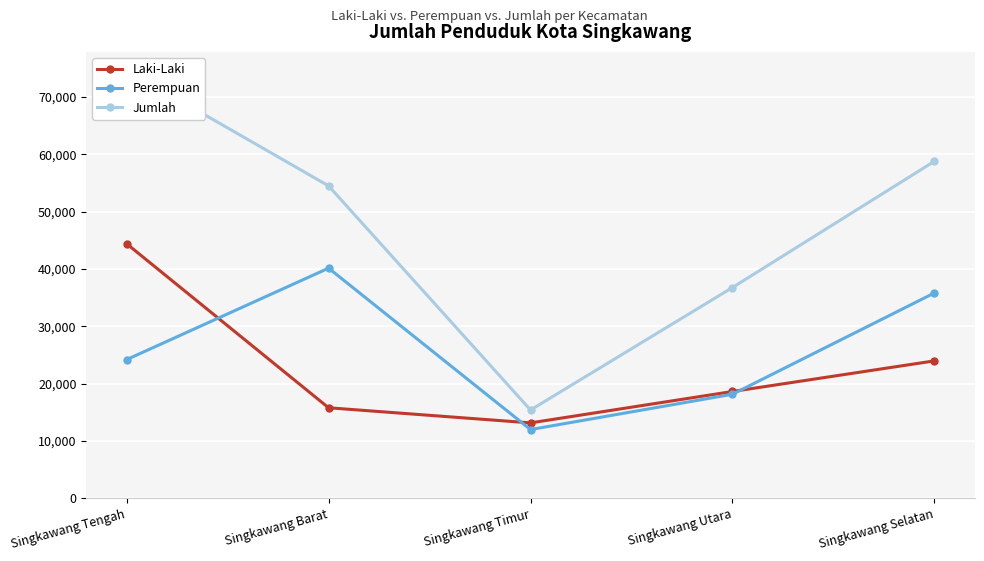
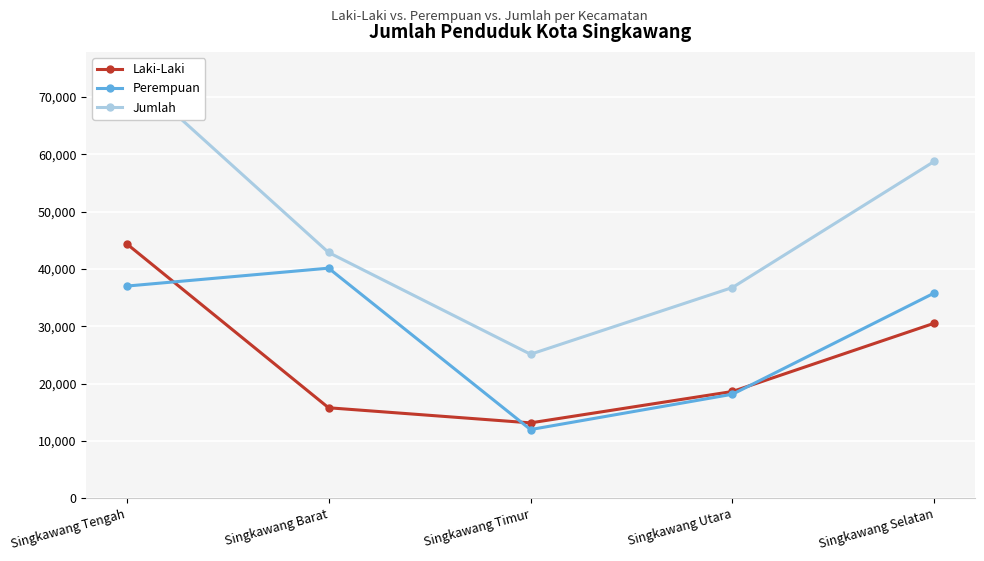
Perempuan, Singkawang Tengah: 24,000 -> 37,000
Jumlah, Singkawang Barat: 55,000 -> 43,000
Jumlah, Singkawang Timur: 15,000 -> 25,000
Laki-Laki, Singkawang Selatan: 24,000 -> 31,000
